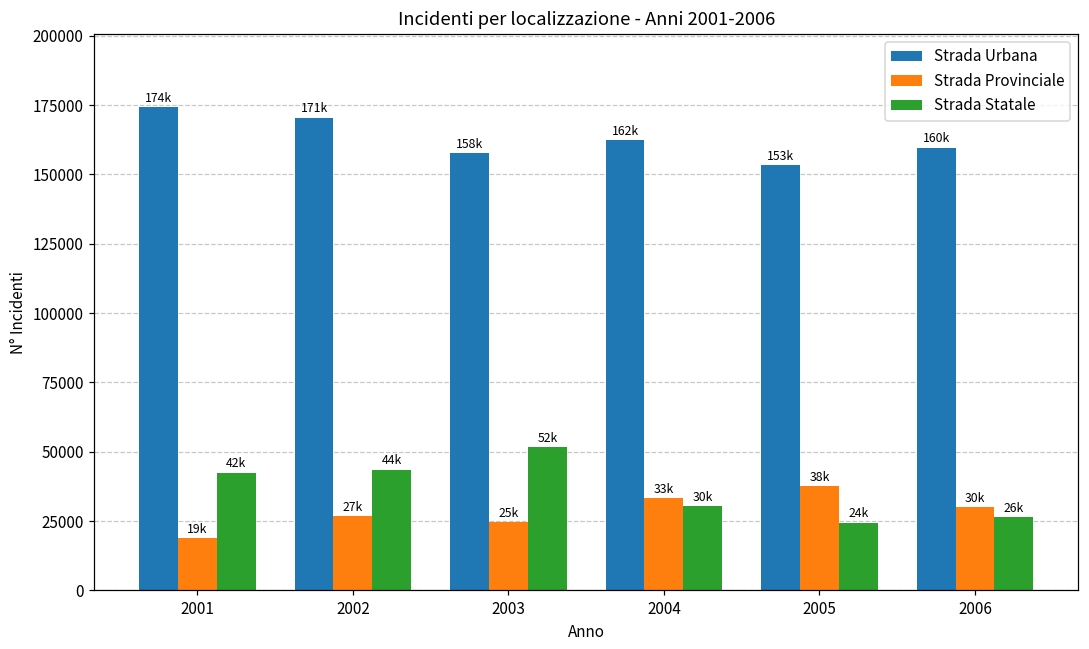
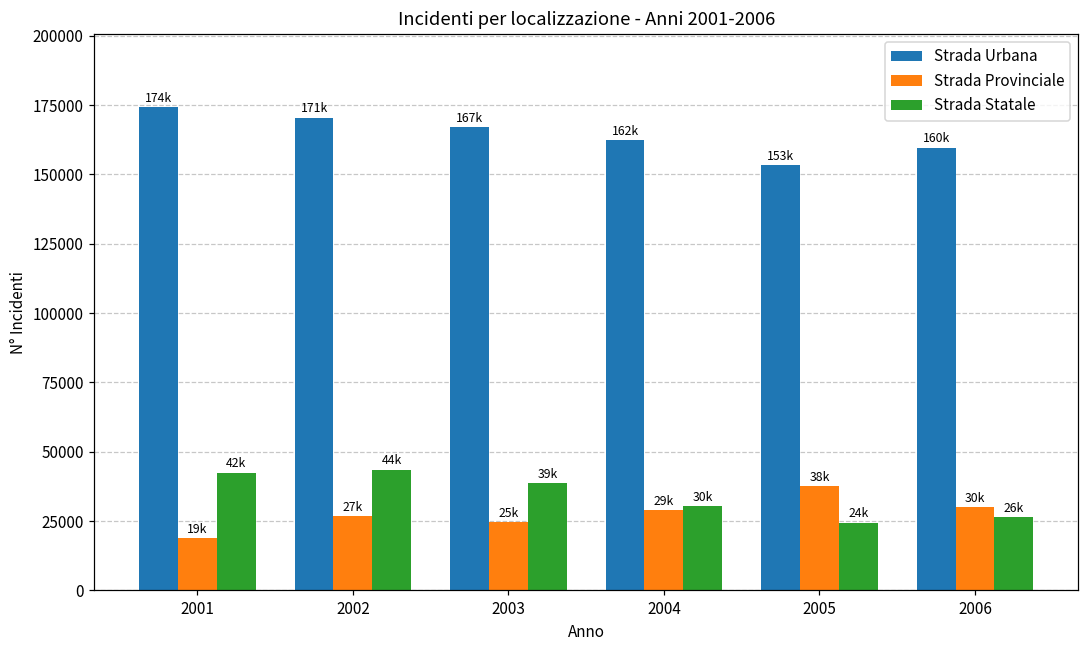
Strada Urbana, 2003: 158k -> 167k
Strada Statale, 2003: 52k -> 39k
Strada Provinciale, 2004: 33k -> 29k
